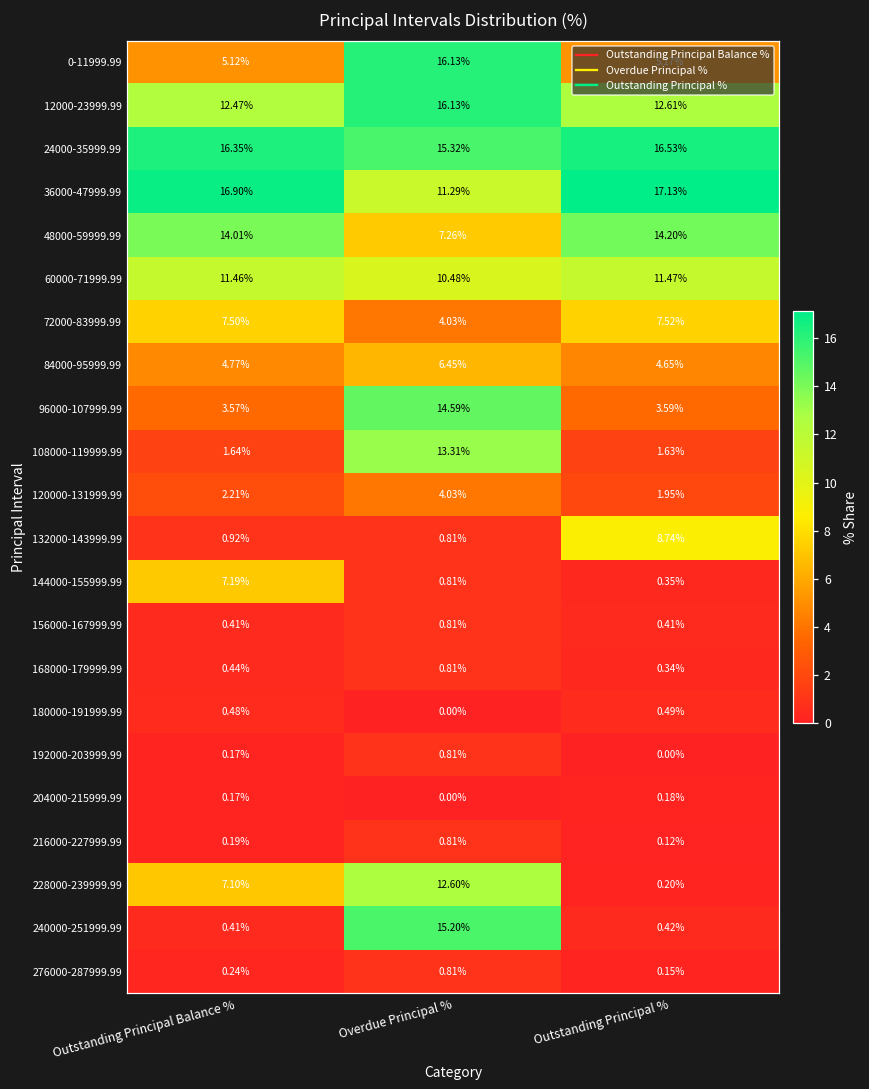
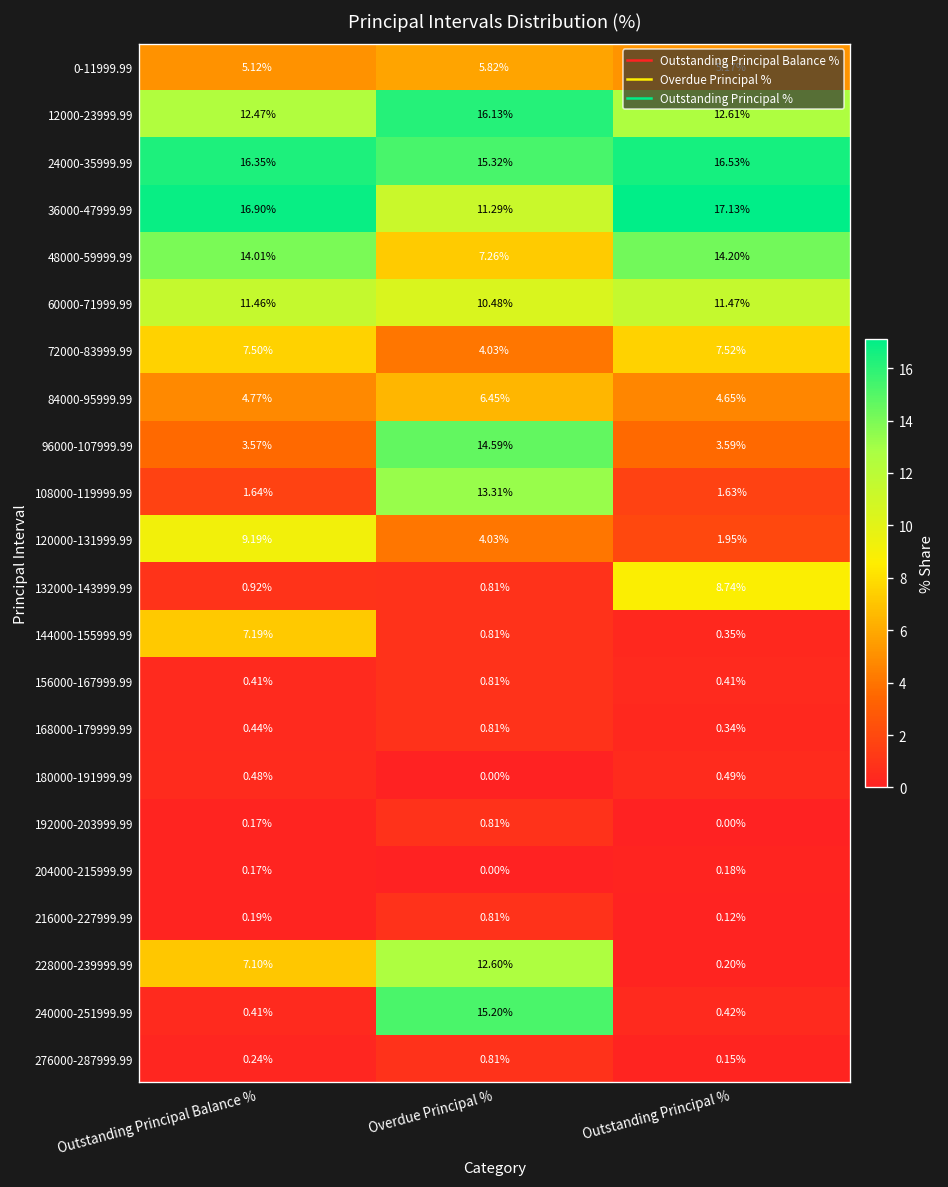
0-11999.99, Overdue Principal %: 16.13% -> 5.82%
120000-131999.99, Outstanding Principal Balance %: 2.21% -> 9.19%
